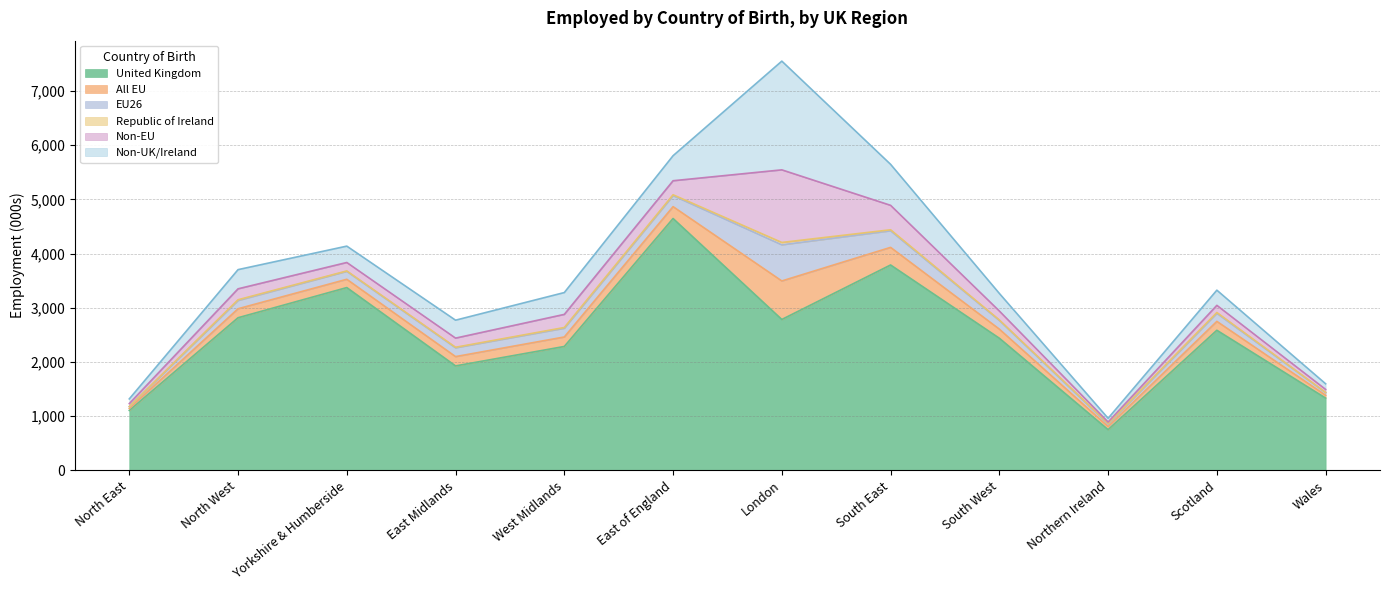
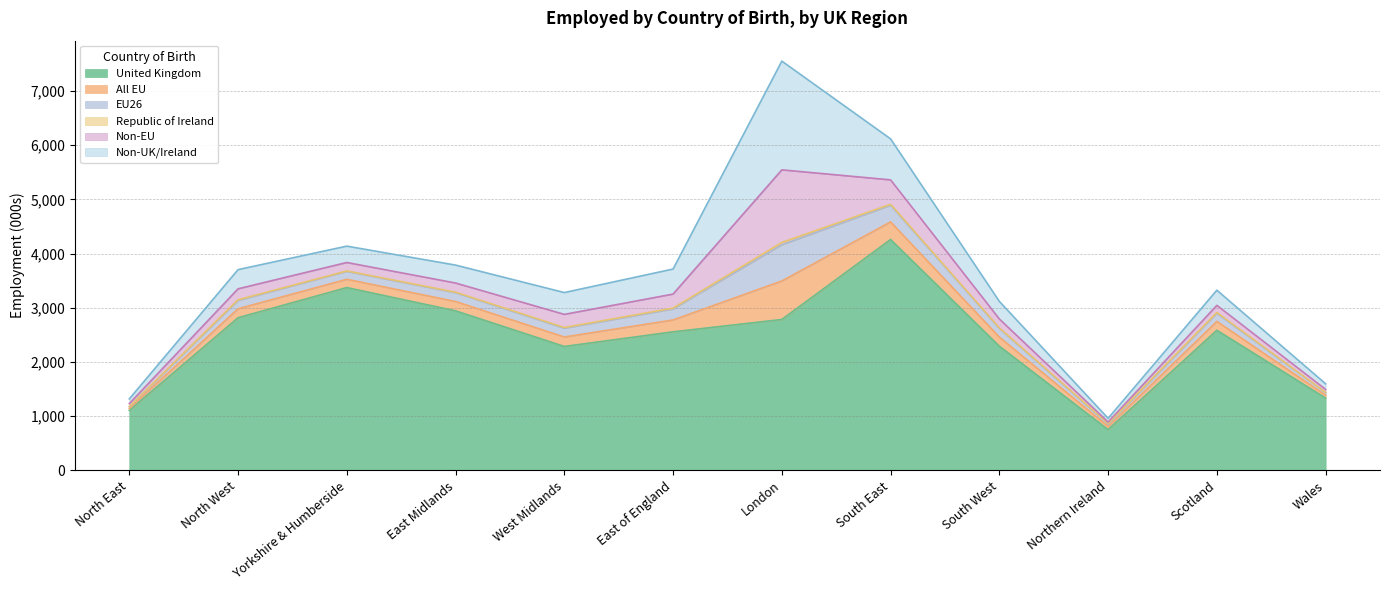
United Kingdom, East Midlands: 1,900 -> 2,900
United Kingdom, East of England: 4,600 -> 2,600
United Kingdom, South East: 3,800 -> 4,300
United Kingdom, South West: 2,400 -> 2,300
